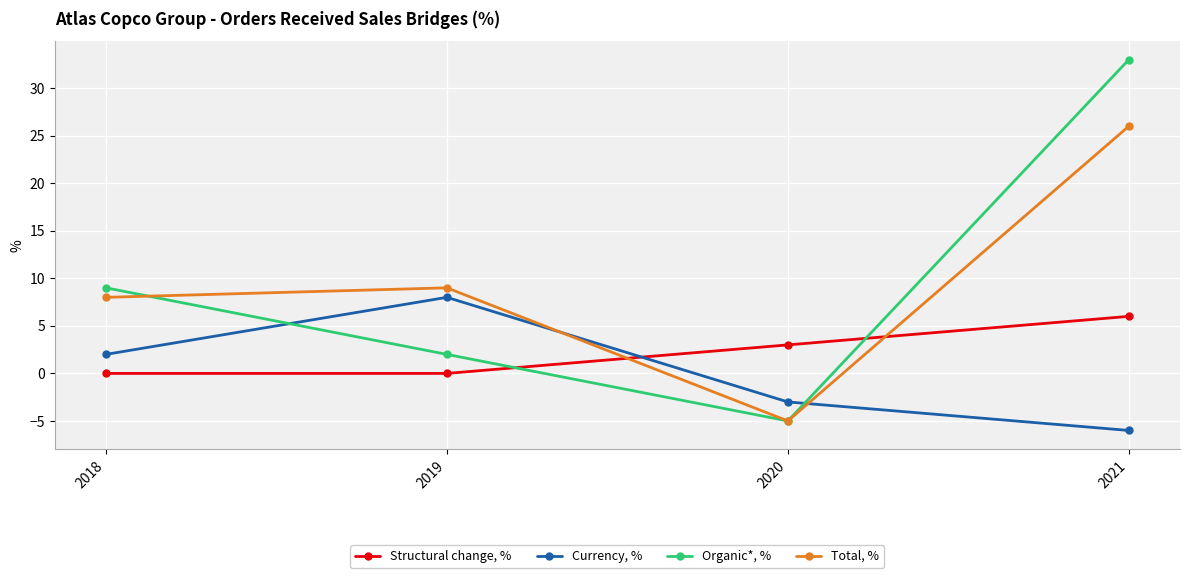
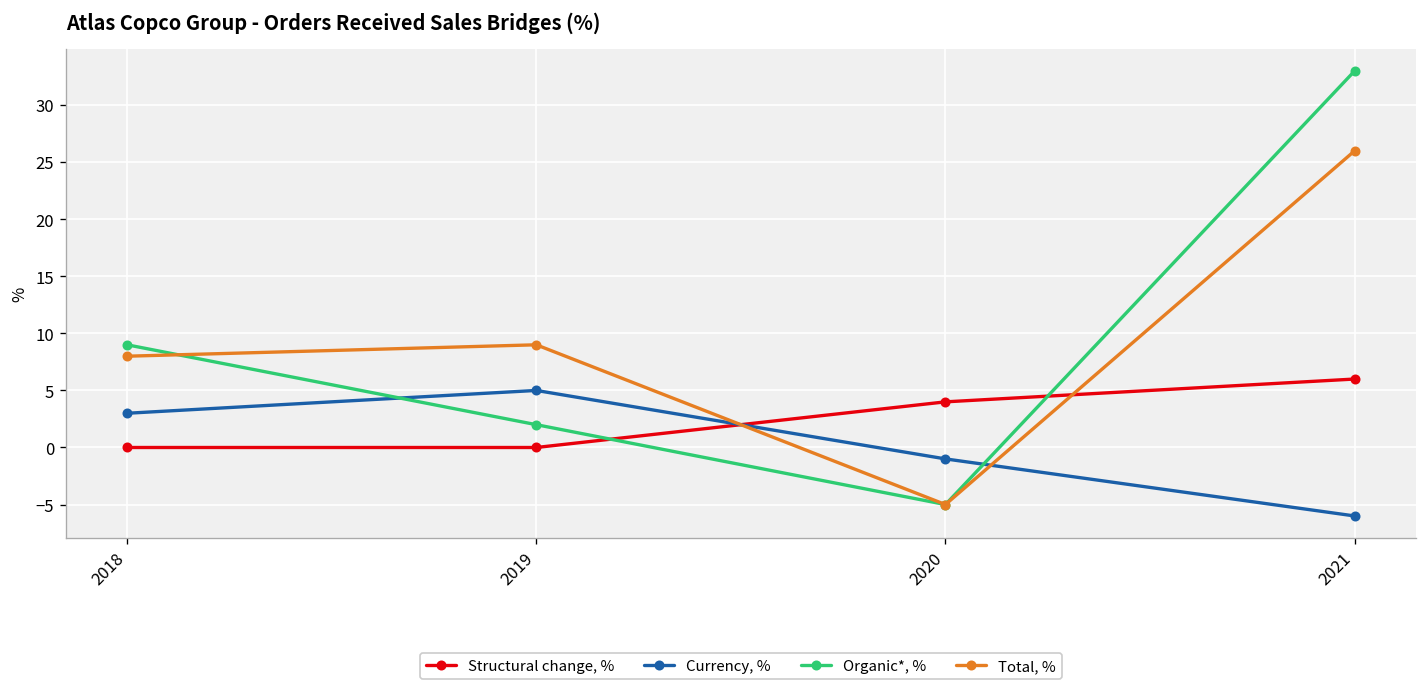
Currency, %, 2018: 2 -> 3
Currency, %, 2019: 8 -> 5
Structural change, %, 2020: 3 -> 4
Currency, %, 2020: -3 -> -1
